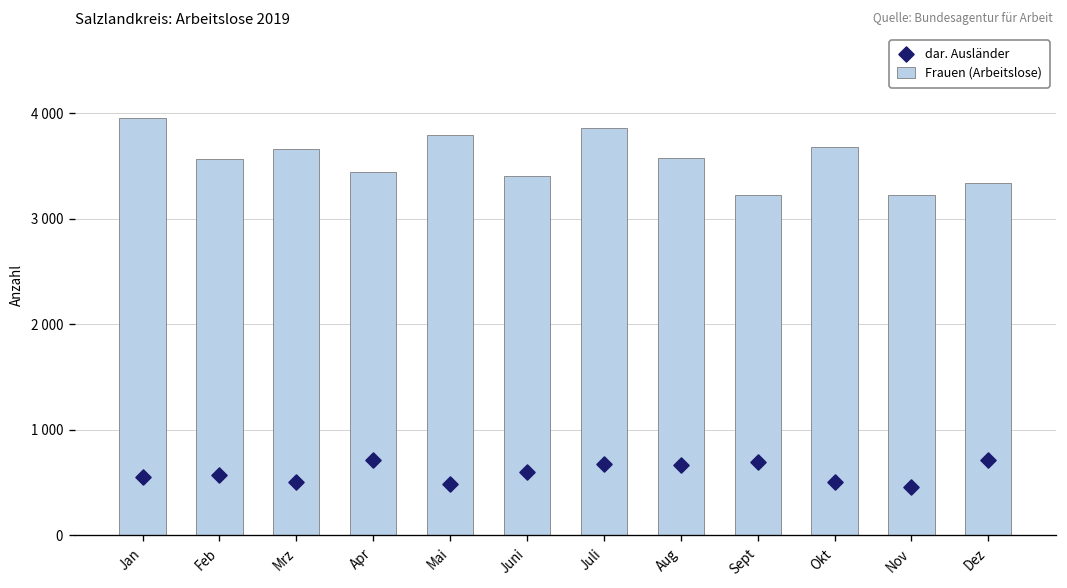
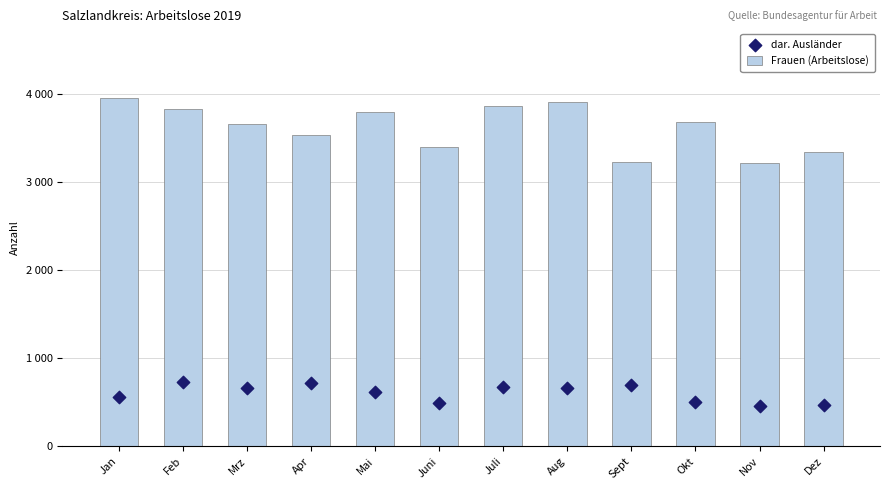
Frauen (Arbeitslose), Feb: 3600 -> 3800
dar. Ausländer, Feb: 600 -> 700
dar. Ausländer, Mrz: 500 -> 700
Frauen (Arbeitslose), Apr: 3400 -> 3500
dar. Ausländer, Mai: 500 -> 600
dar. Ausländer, Juni: 600 -> 500
Frauen (Arbeitslose), Aug: 3600 -> 3900
dar. Ausländer, Dez: 700 -> 500
